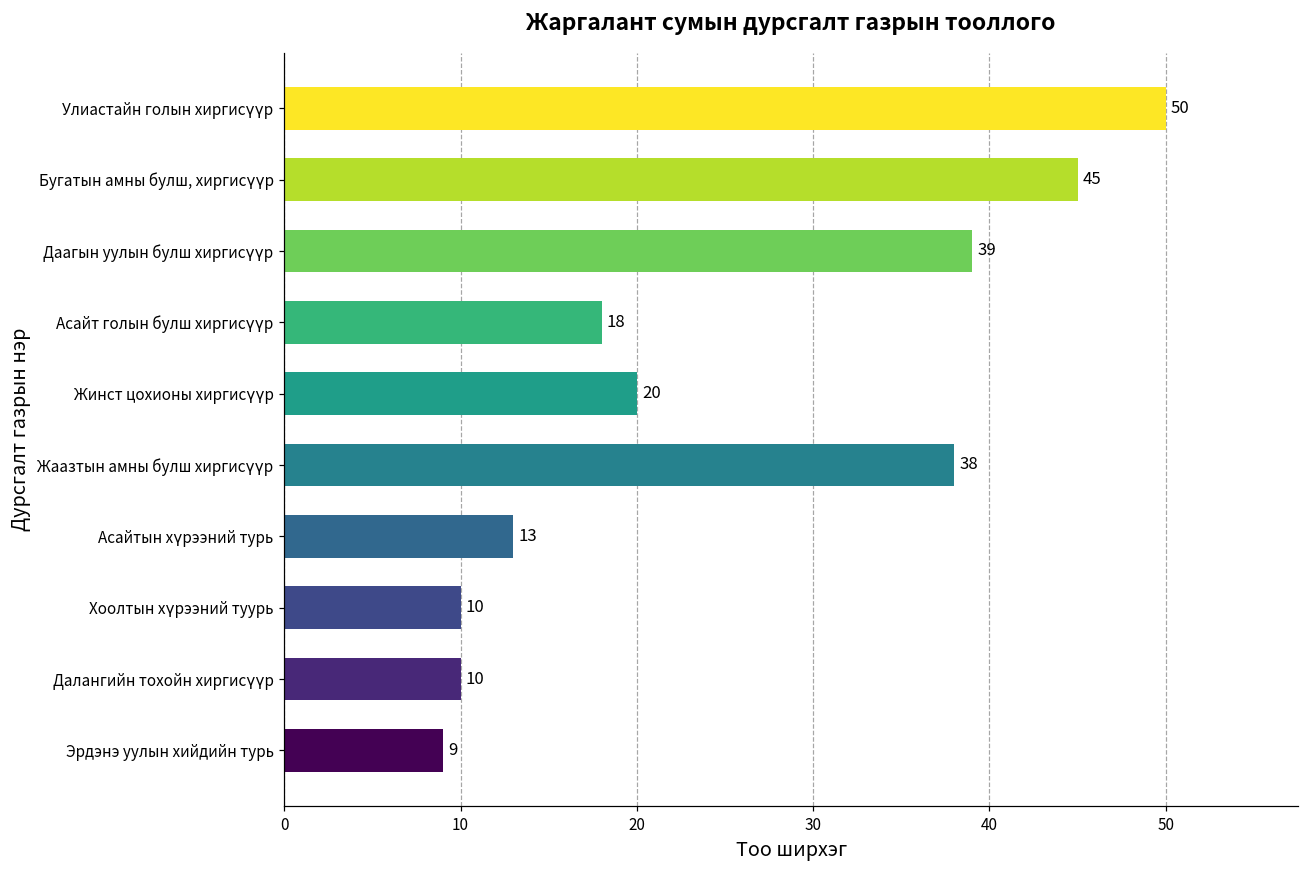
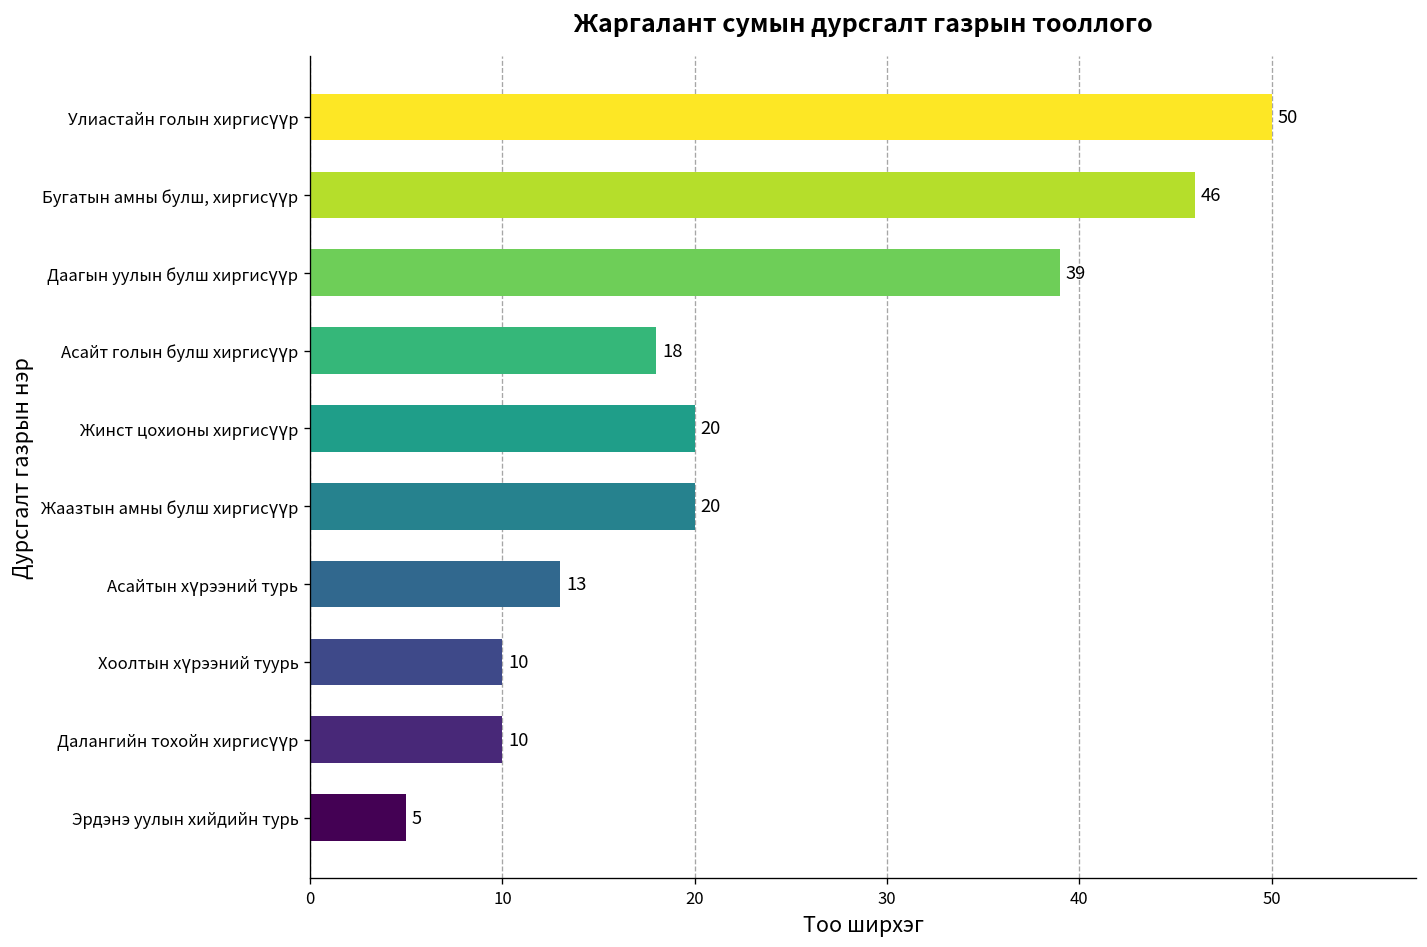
Бугатын амны булш, хиргисүүр: 45 -> 46
Жаазтын амны булш хиргисүүр: 38 -> 20
Эрдэнэ уулын хийдийн турь: 9 -> 5
